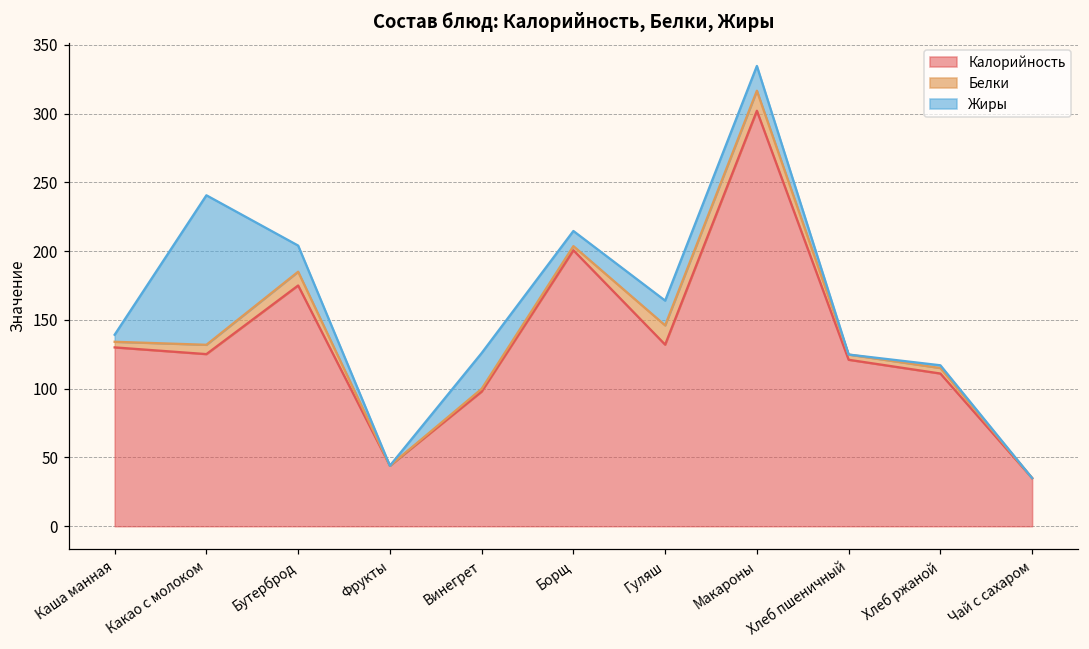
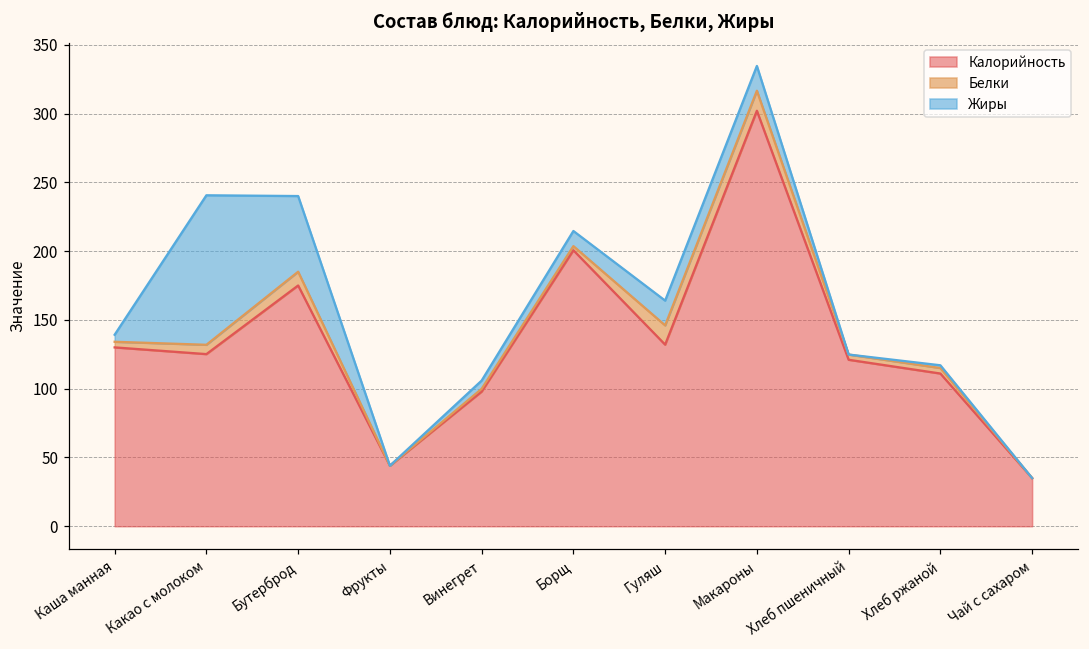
Жиры, Бутерброд: 19 -> 55
Жиры, Винегрет: 26 -> 6
